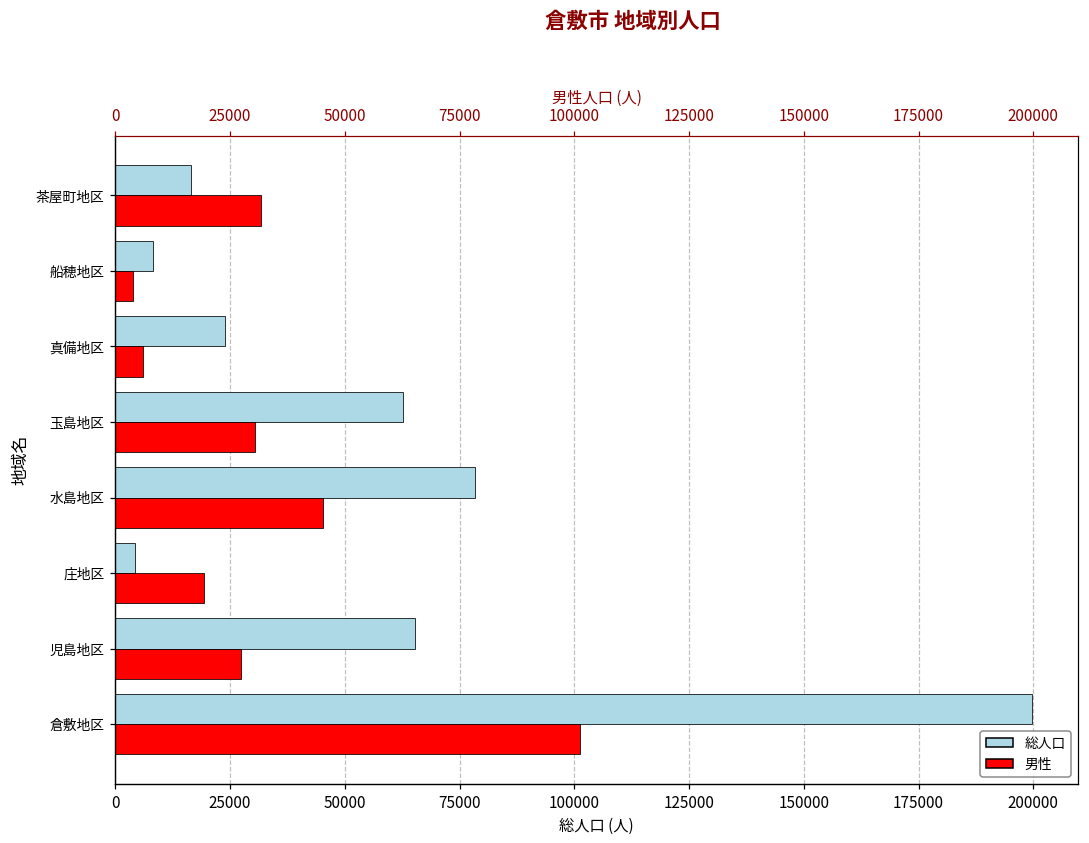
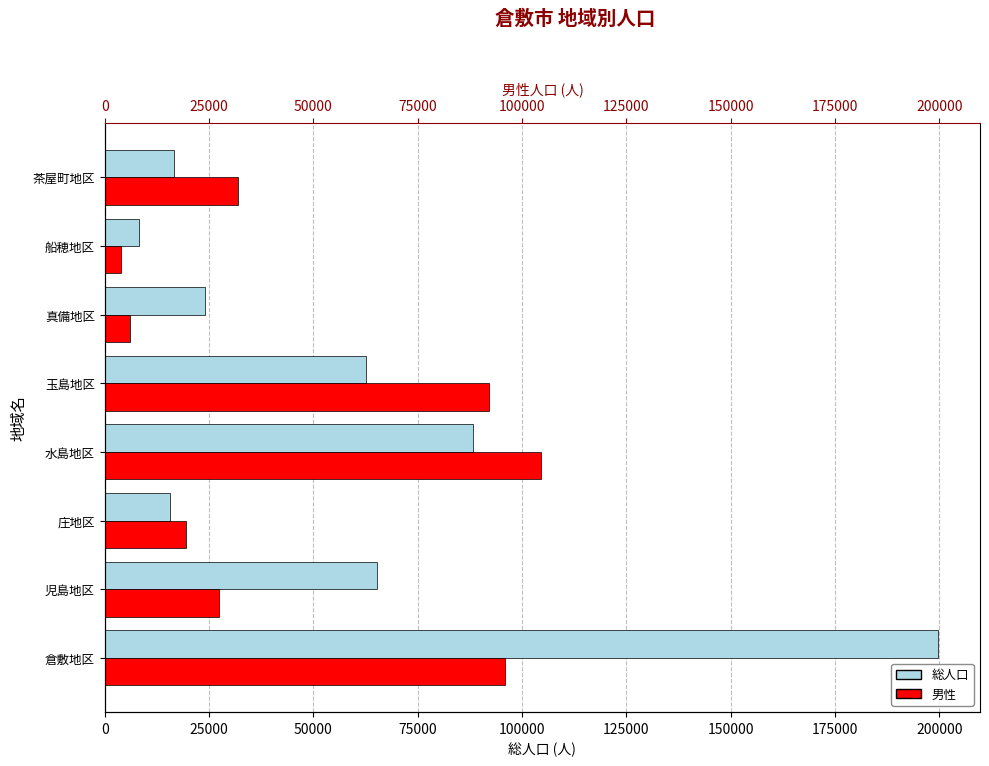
男性, 玉島地区: 30000 -> 92000
総人口, 水島地区: 78000 -> 88000
男性, 水島地区: 45000 -> 104000
総人口, 庄地区: 4000 -> 16000
男性, 倉敷地区: 101000 -> 96000
